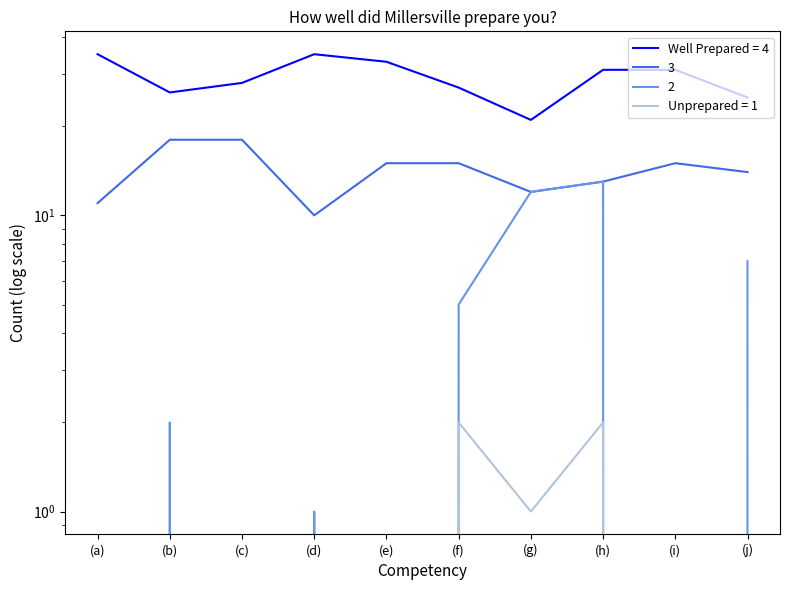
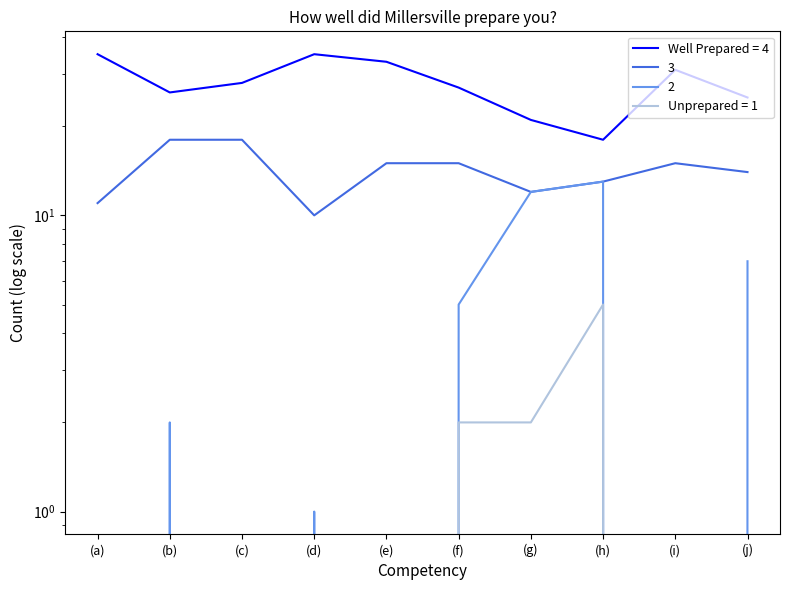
Unprepared = 1, (g): 1 -> 2
Well Prepared = 4, (h): 31 -> 18
Unprepared = 1, (h): 2 -> 5
